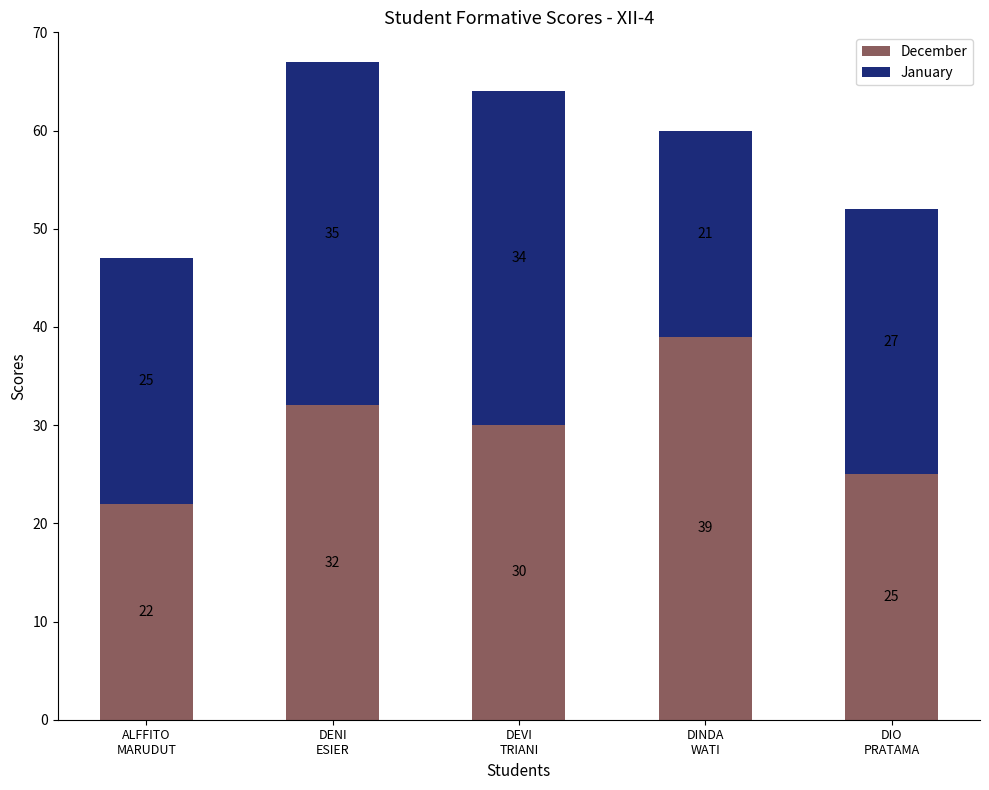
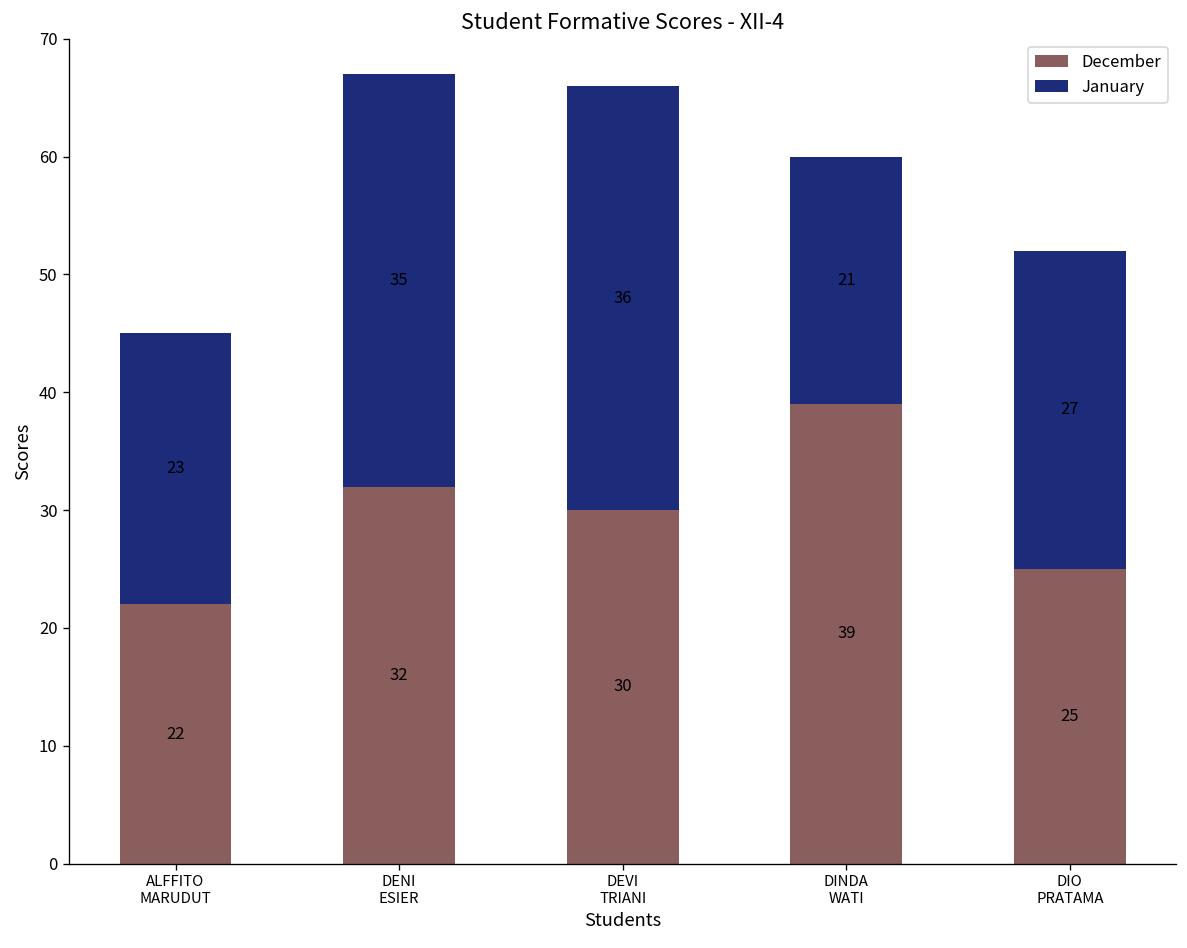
January, ALFFITO MARUDUT: 25 -> 23
January, DEVI TRIANI: 34 -> 36
